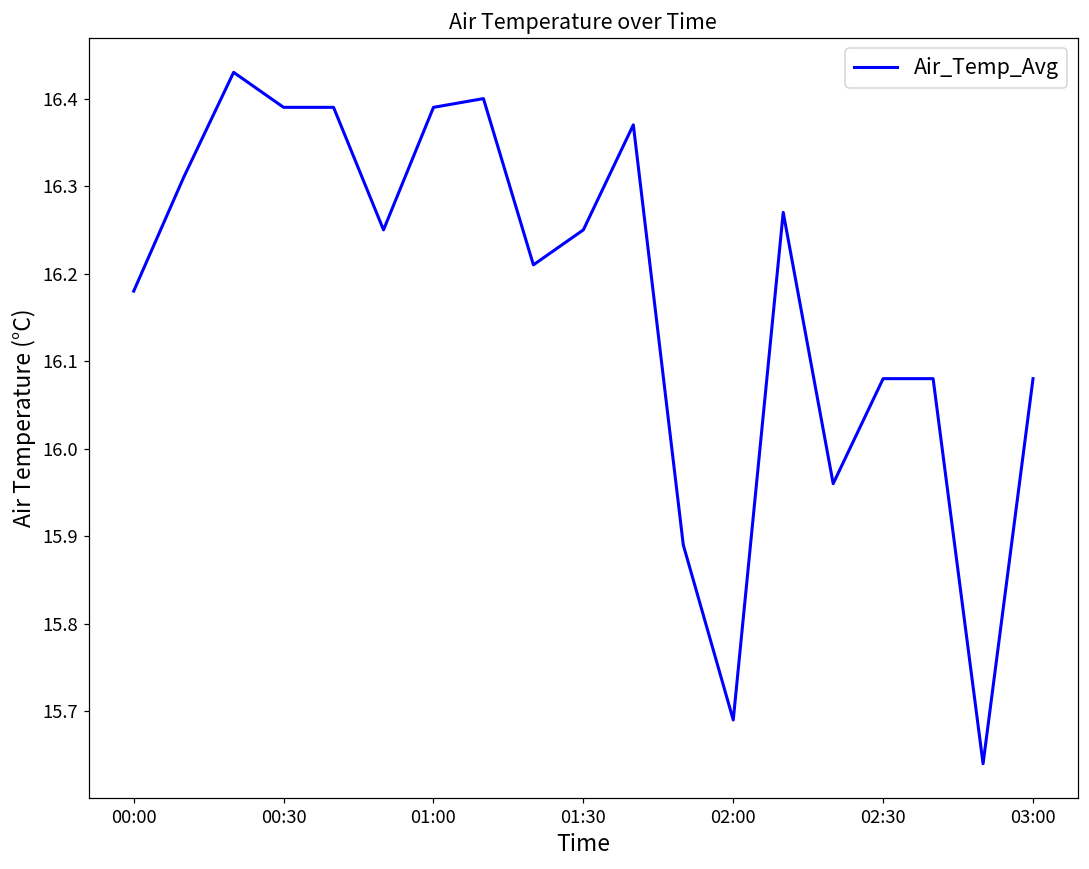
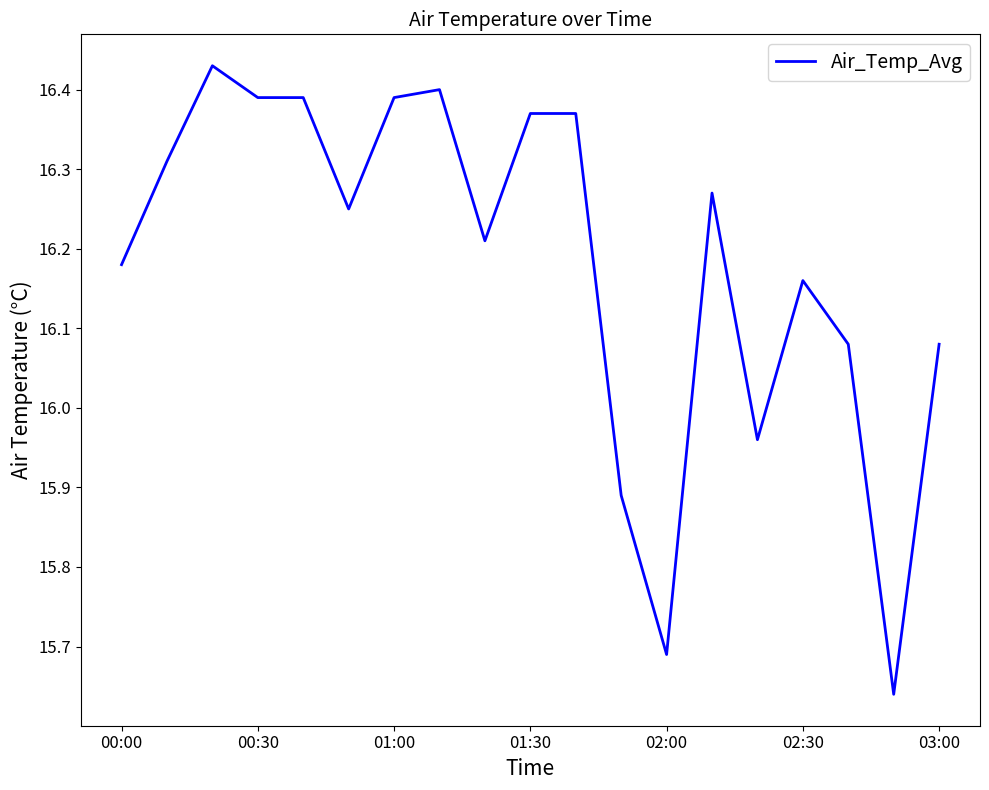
01:30: 16.25 -> 16.37
02:30: 16.08 -> 16.16
